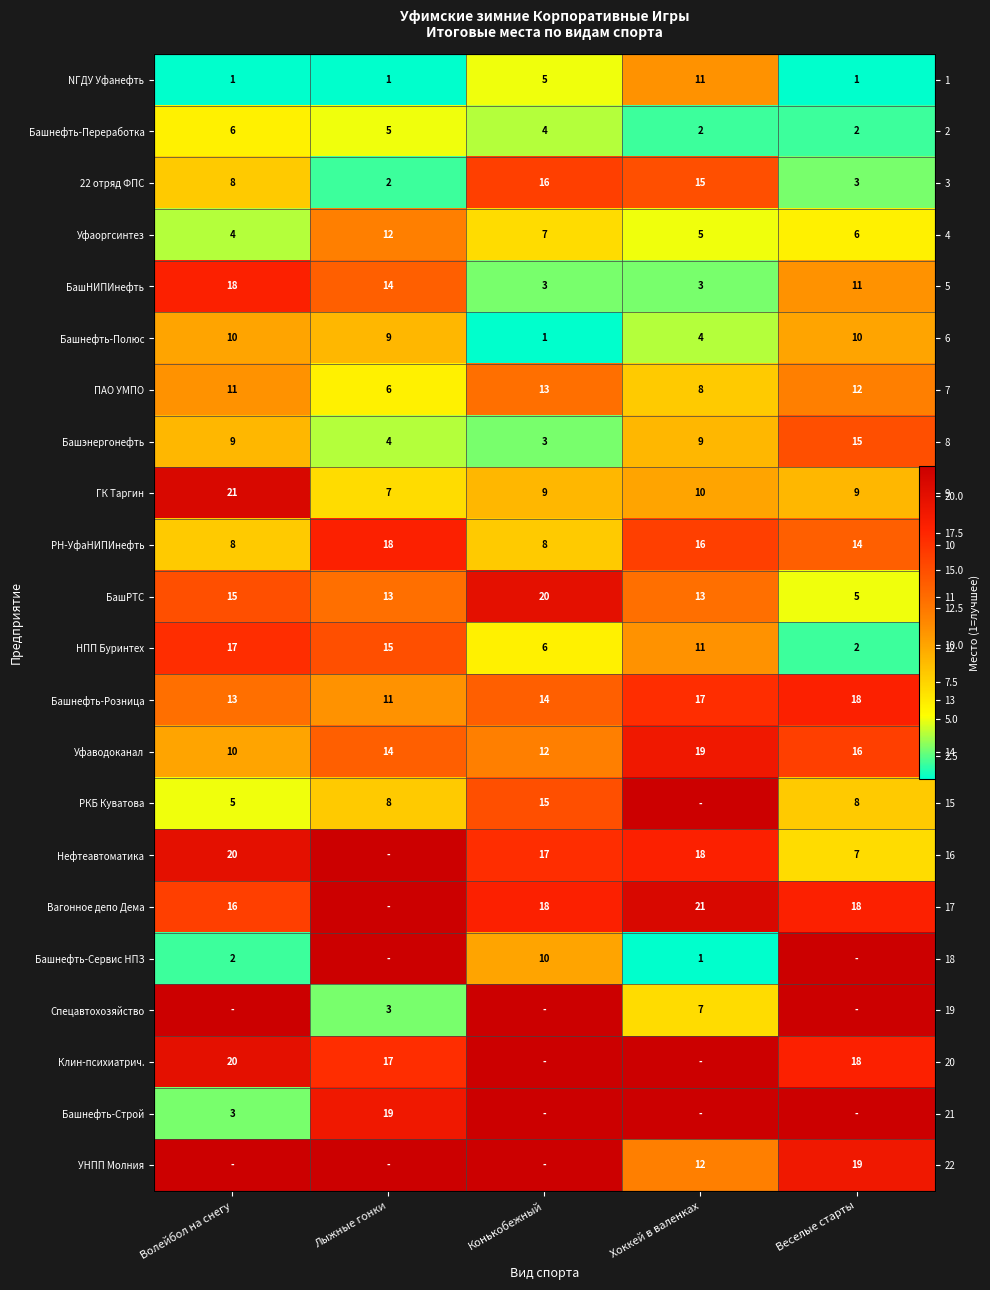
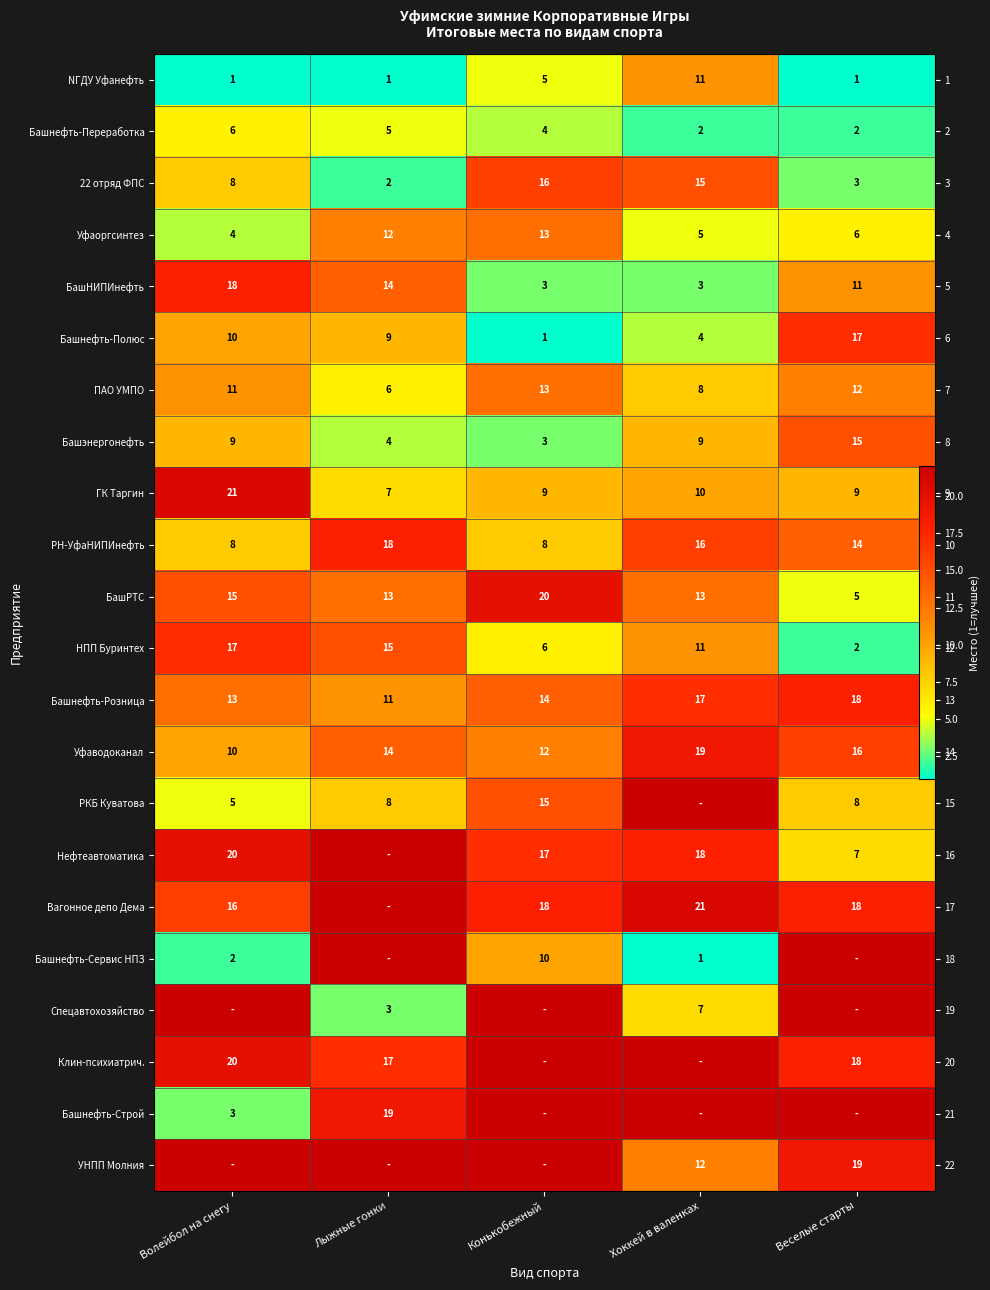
Уфаоргсинтез, Конькобежный: 7 -> 13
Башнефть-Полюс, Веселые старты: 10 -> 17
